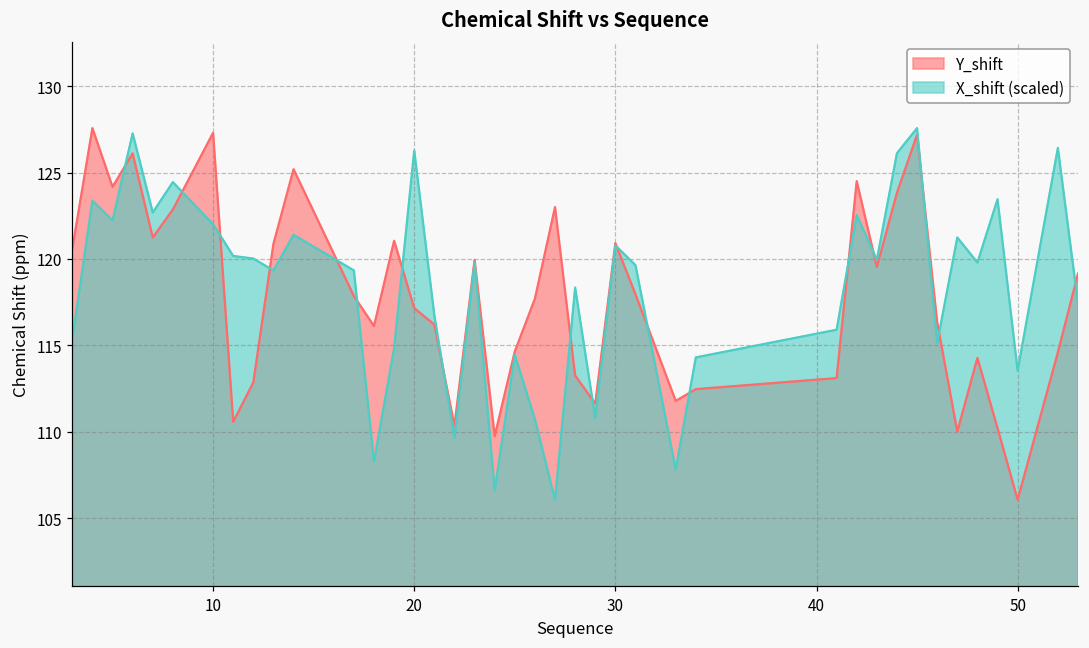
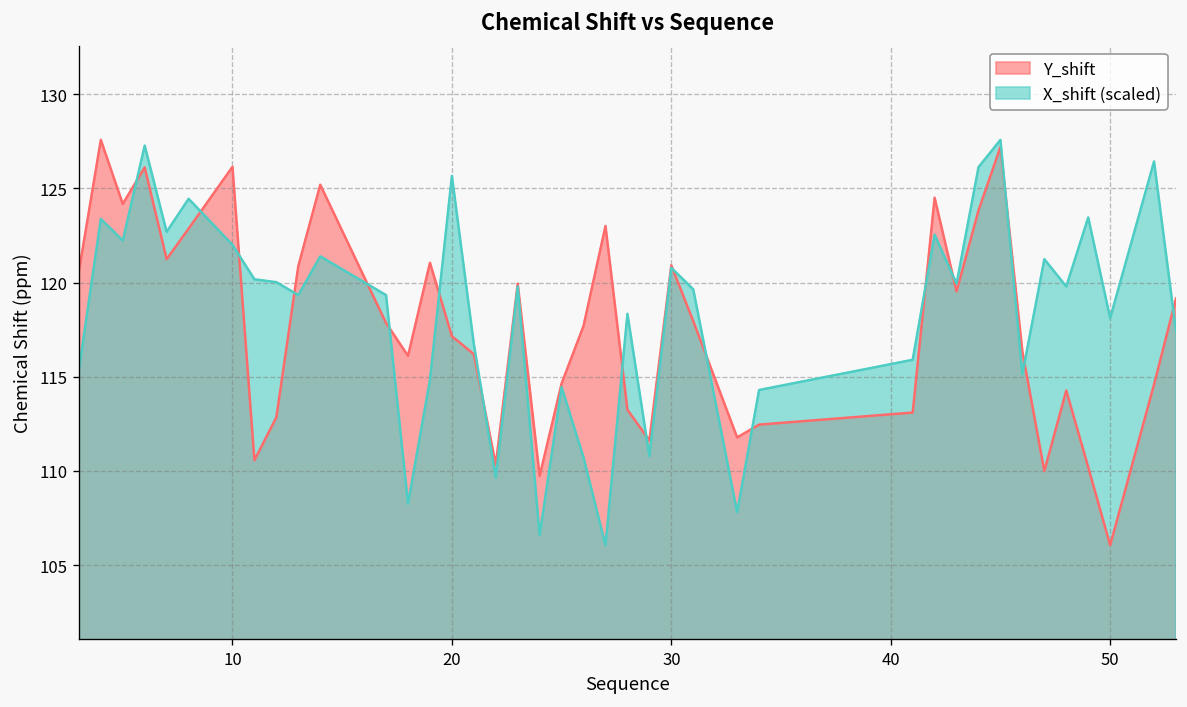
Y_shift, 10: 127.3 -> 126.1
X_shift (scaled), 20: 126.3 -> 125.7
X_shift (scaled), 50: 113.5 -> 118.1
